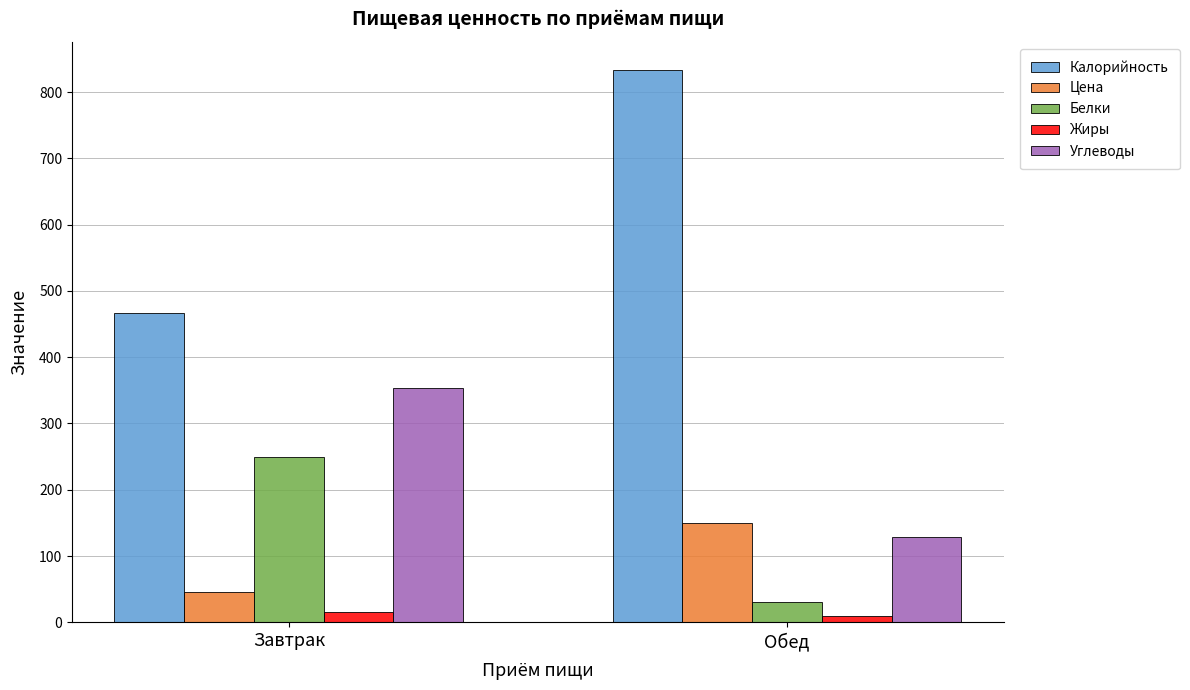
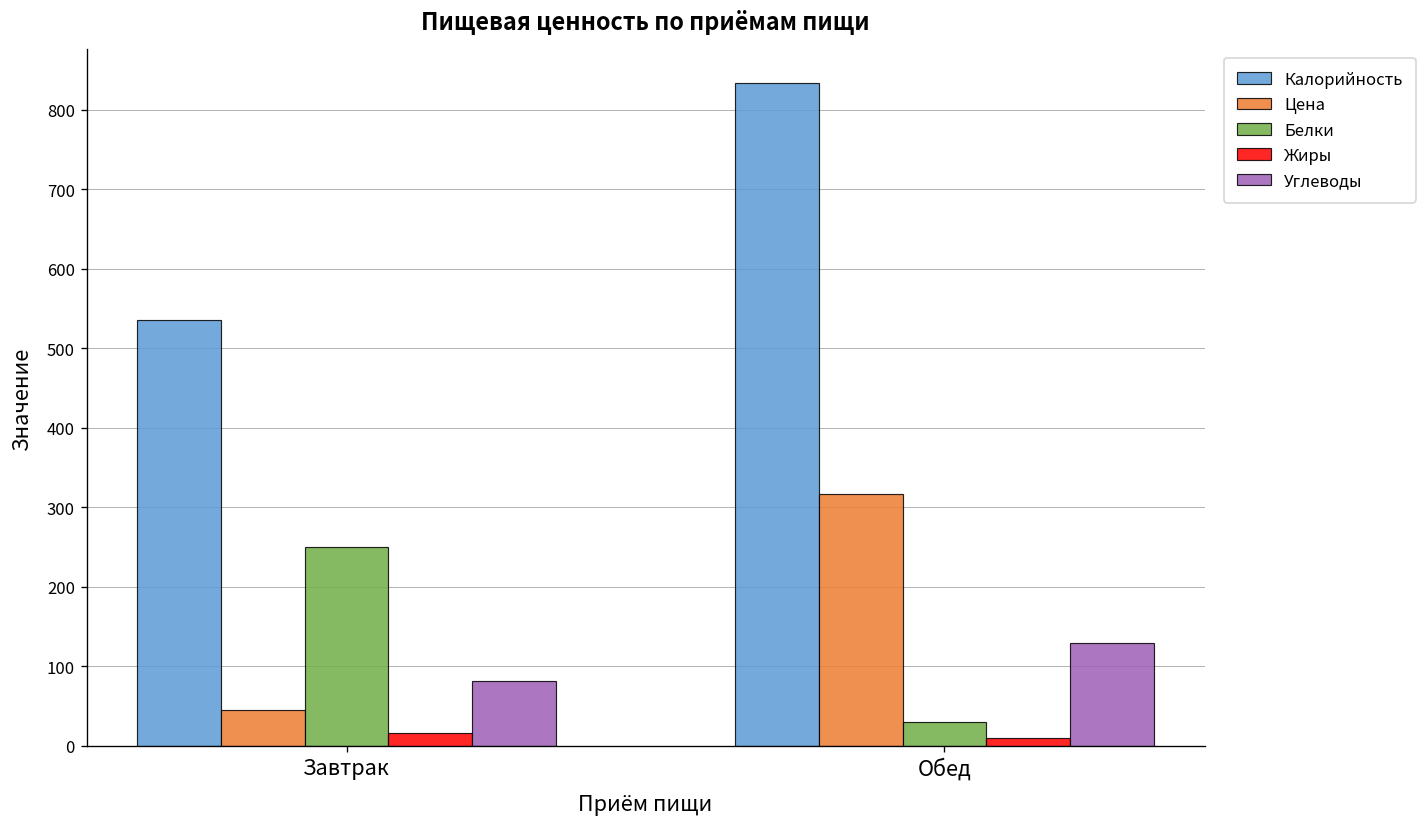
Калорийность, Завтрак: 470 -> 540
Углеводы, Завтрак: 350 -> 80
Цена, Обед: 150 -> 320
